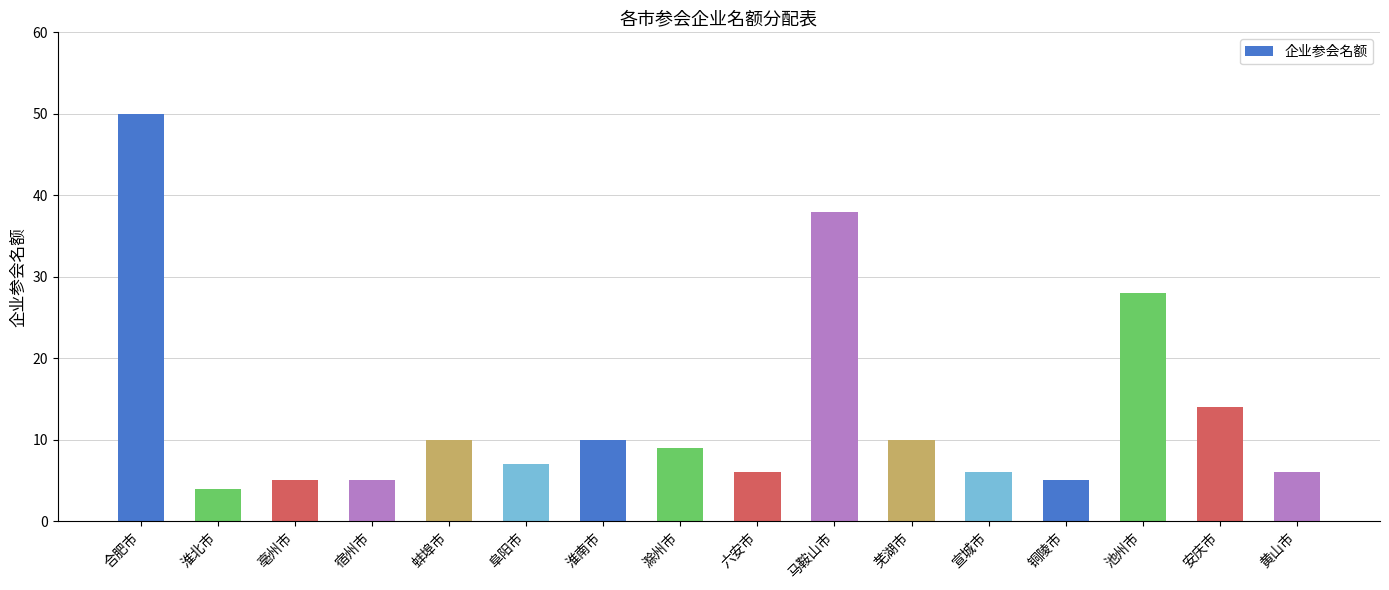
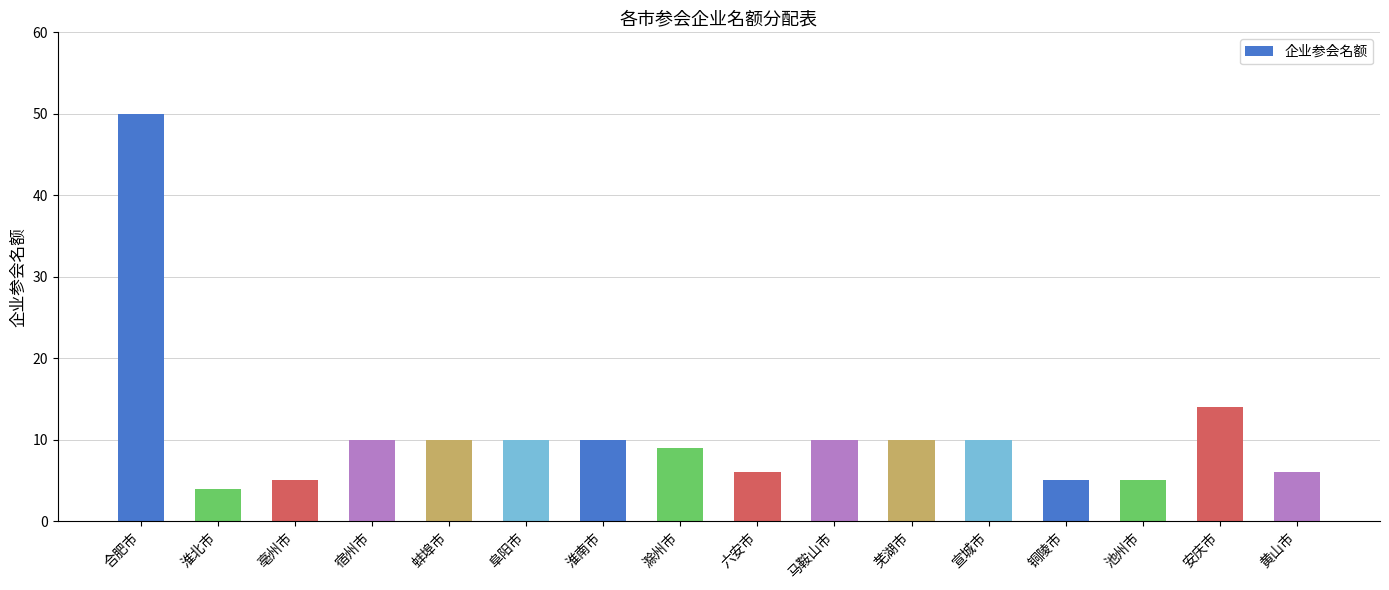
宿州市: 5 -> 10
阜阳市: 7 -> 10
马鞍山市: 38 -> 10
宣城市: 6 -> 10
池州市: 28 -> 5
